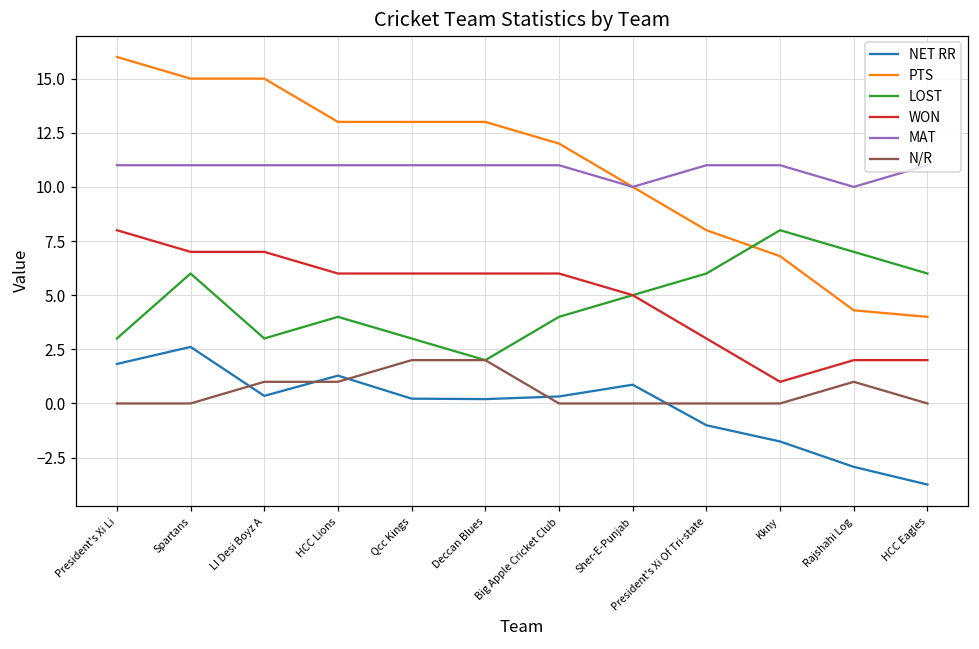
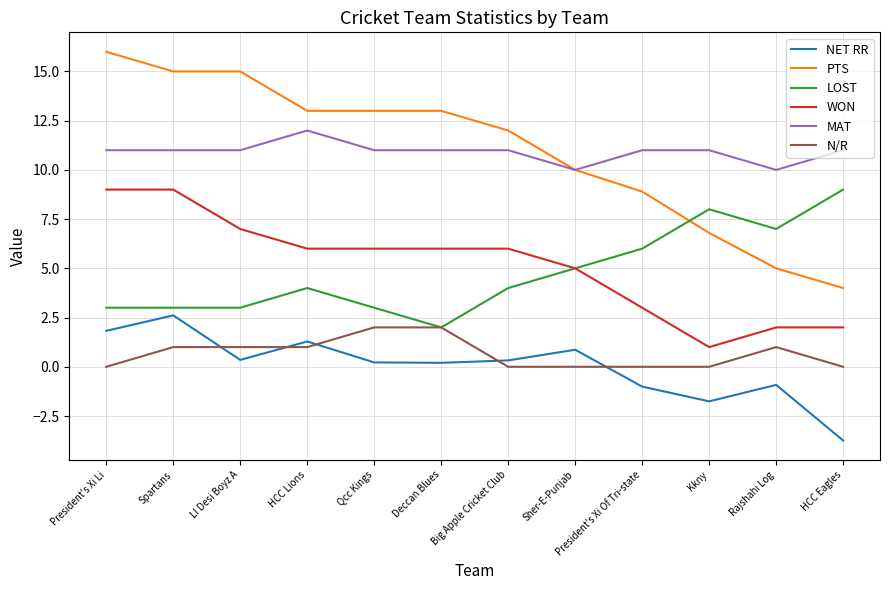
WON, President's Xi Li: 8 -> 9
LOST, Spartans: 6 -> 3
WON, Spartans: 7 -> 9
N/R, Spartans: 0 -> 1
MAT, HCC Lions: 11 -> 12
PTS, President's Xi Of Tri-state: 8.0 -> 8.9
NET RR, Rajshahi Log: -2.9 -> -0.9
PTS, Rajshahi Log: 4.3 -> 5.0
LOST, HCC Eagles: 6 -> 9
